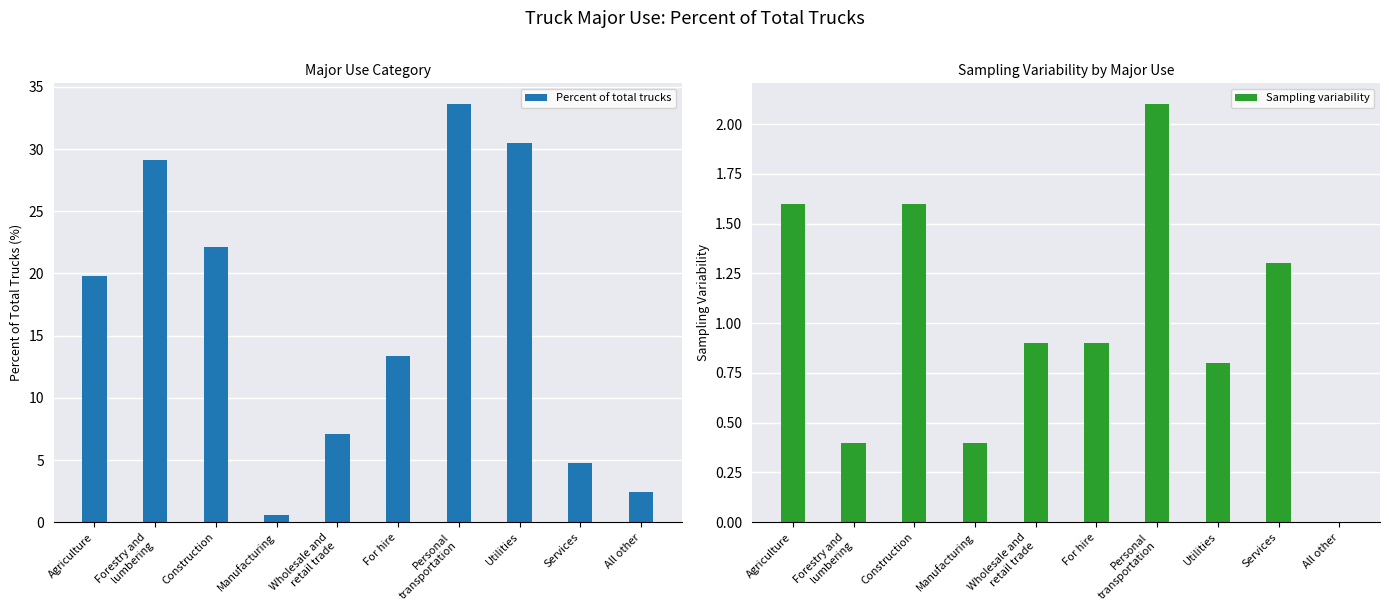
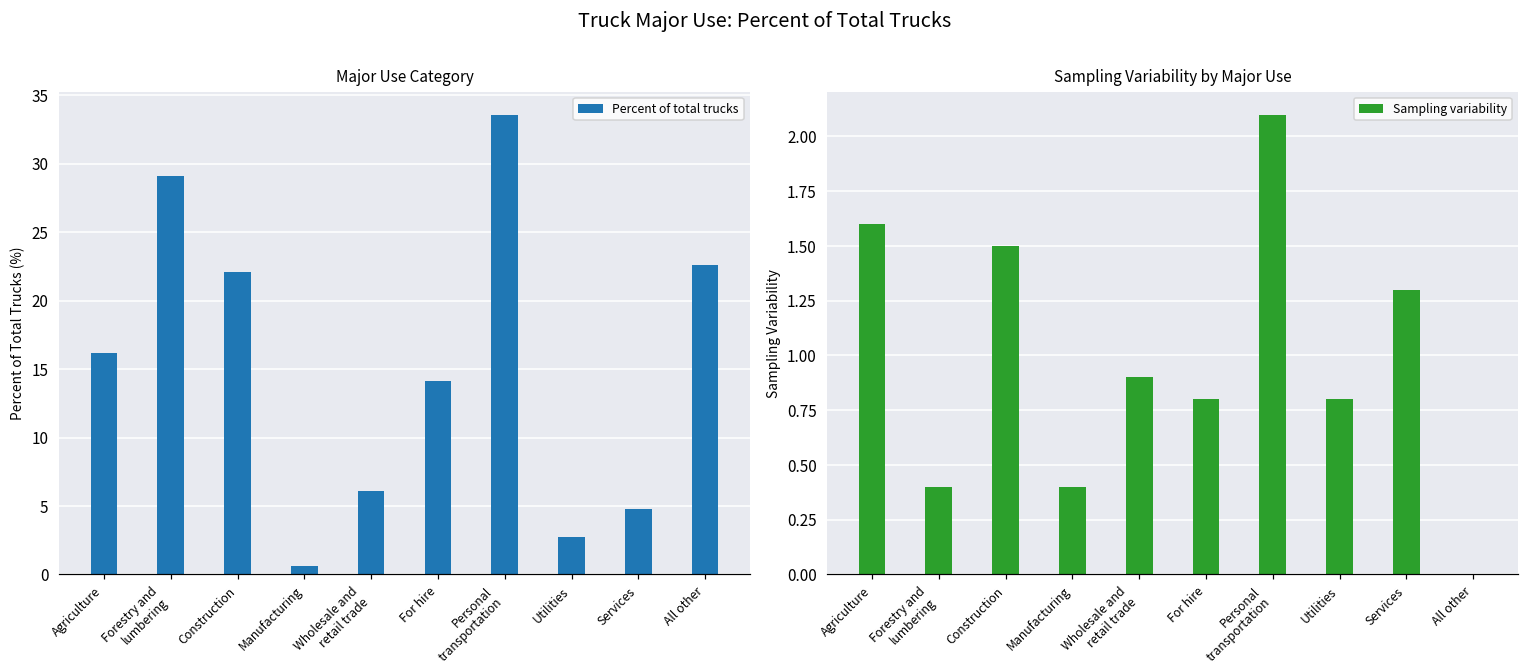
Major Use Category, Agriculture: 19.8 -> 16.2
Major Use Category, Wholesale and retail trade: 7.1 -> 6.1
Major Use Category, For hire: 13.4 -> 14.1
Major Use Category, Utilities: 30.5 -> 2.7
Major Use Category, All other: 2.4 -> 22.6
Sampling Variability by Major Use, Construction: 1.6 -> 1.5
Sampling Variability by Major Use, For hire: 0.9 -> 0.8
